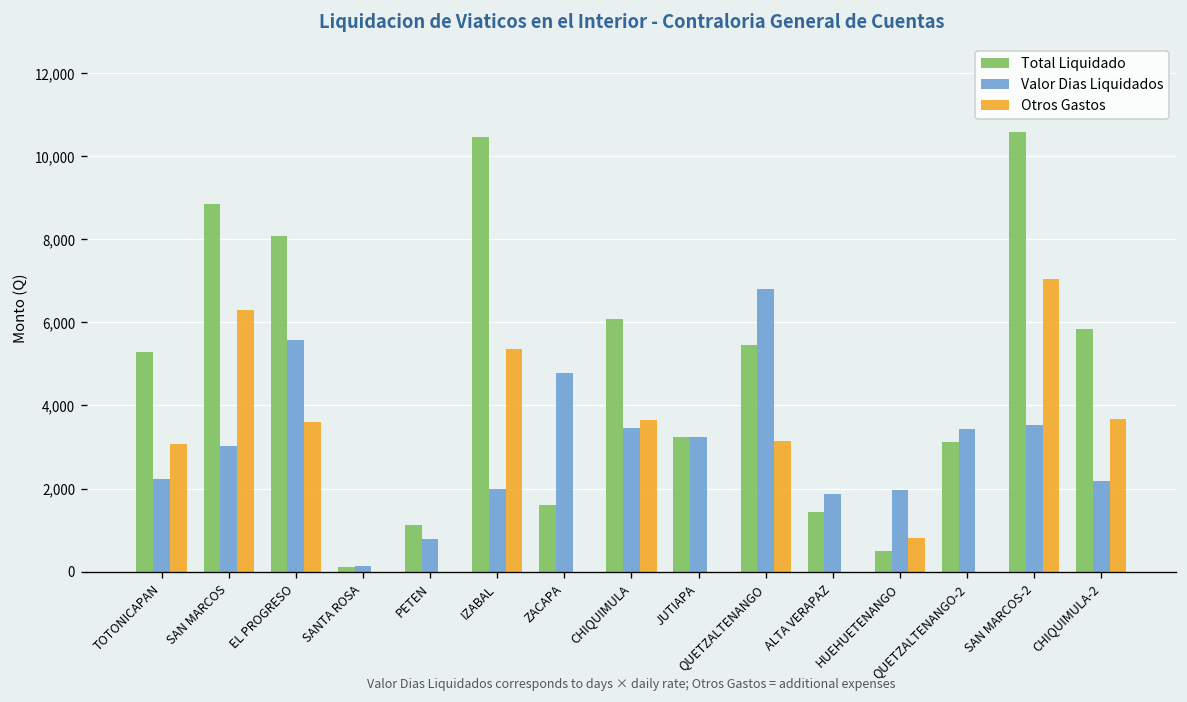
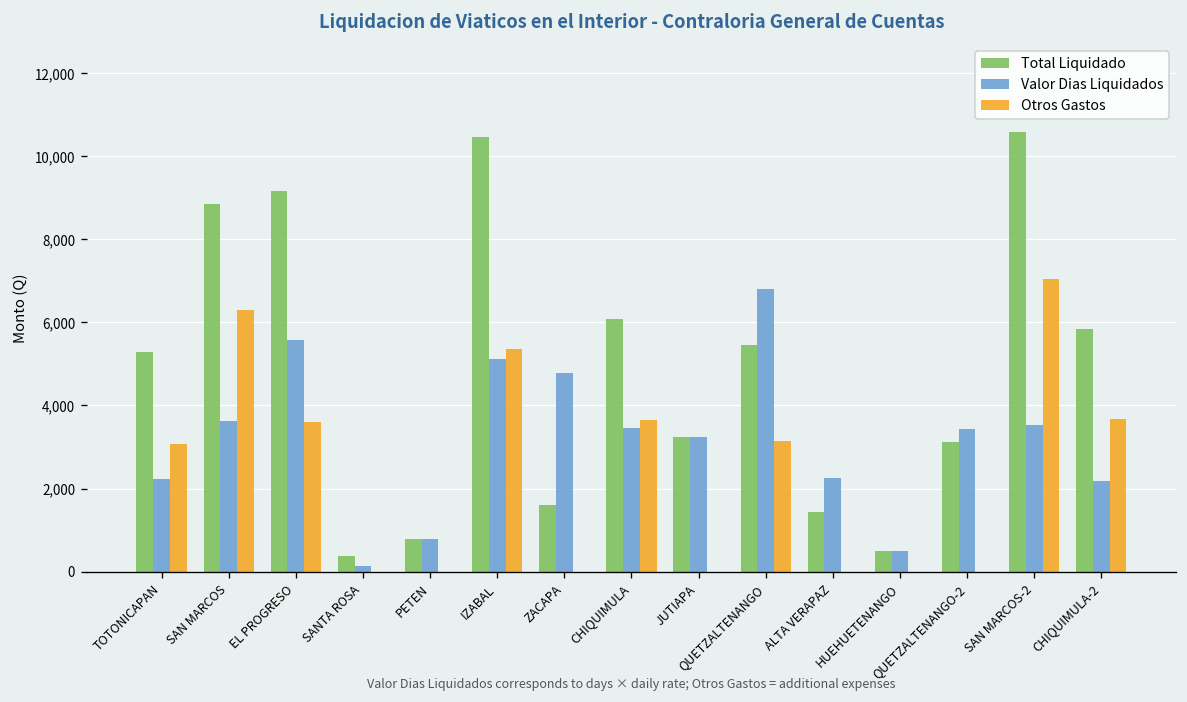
Valor Dias Liquidados, SAN MARCOS: 3,000 -> 3,600
Total Liquidado, EL PROGRESO: 8,100 -> 9,200
Total Liquidado, SANTA ROSA: 100 -> 400
Total Liquidado, PETEN: 1,100 -> 800
Valor Dias Liquidados, IZABAL: 2,000 -> 5,100
Valor Dias Liquidados, ALTA VERAPAZ: 1,900 -> 2,300
Valor Dias Liquidados, HUEHUETENANGO: 2,000 -> 500
Otros Gastos, HUEHUETENANGO: 800 -> 0
